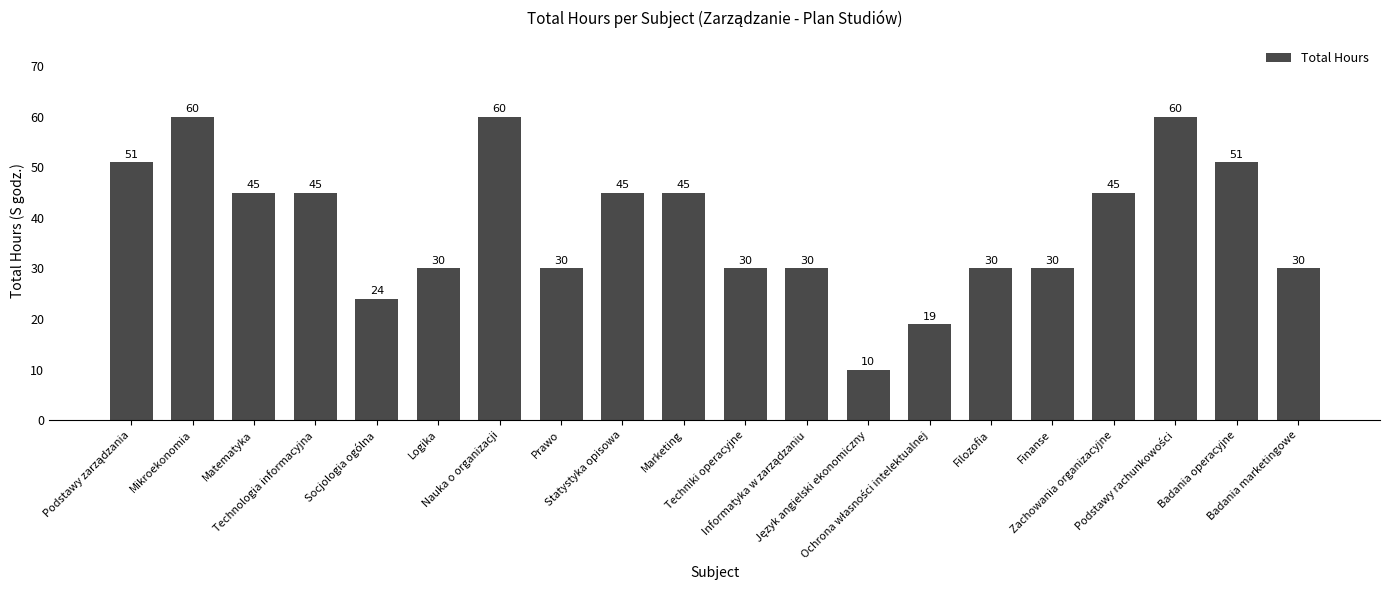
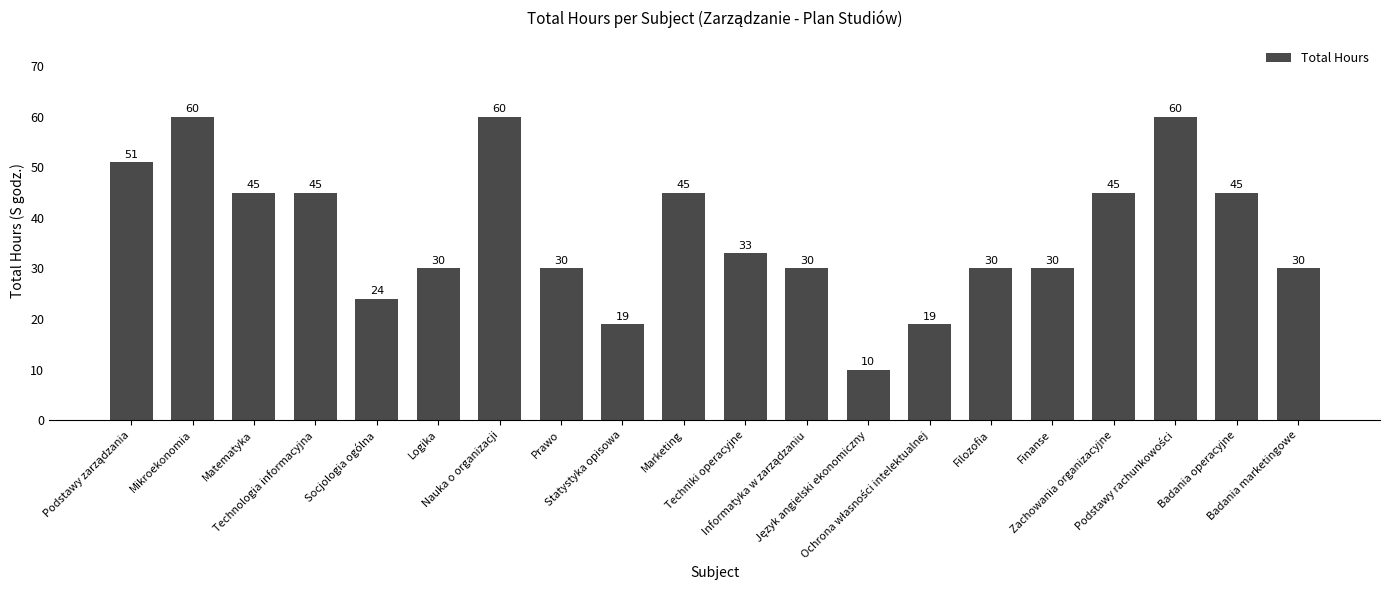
Statystyka opisowa: 45 -> 19
Techniki operacyjne: 30 -> 33
Badania operacyjne: 51 -> 45
